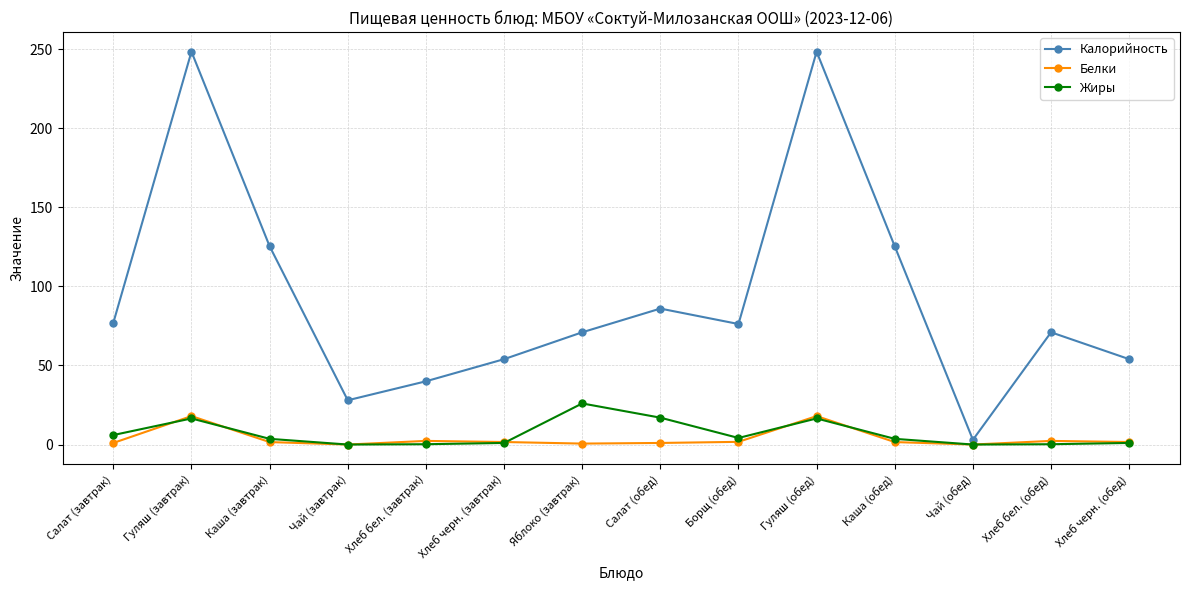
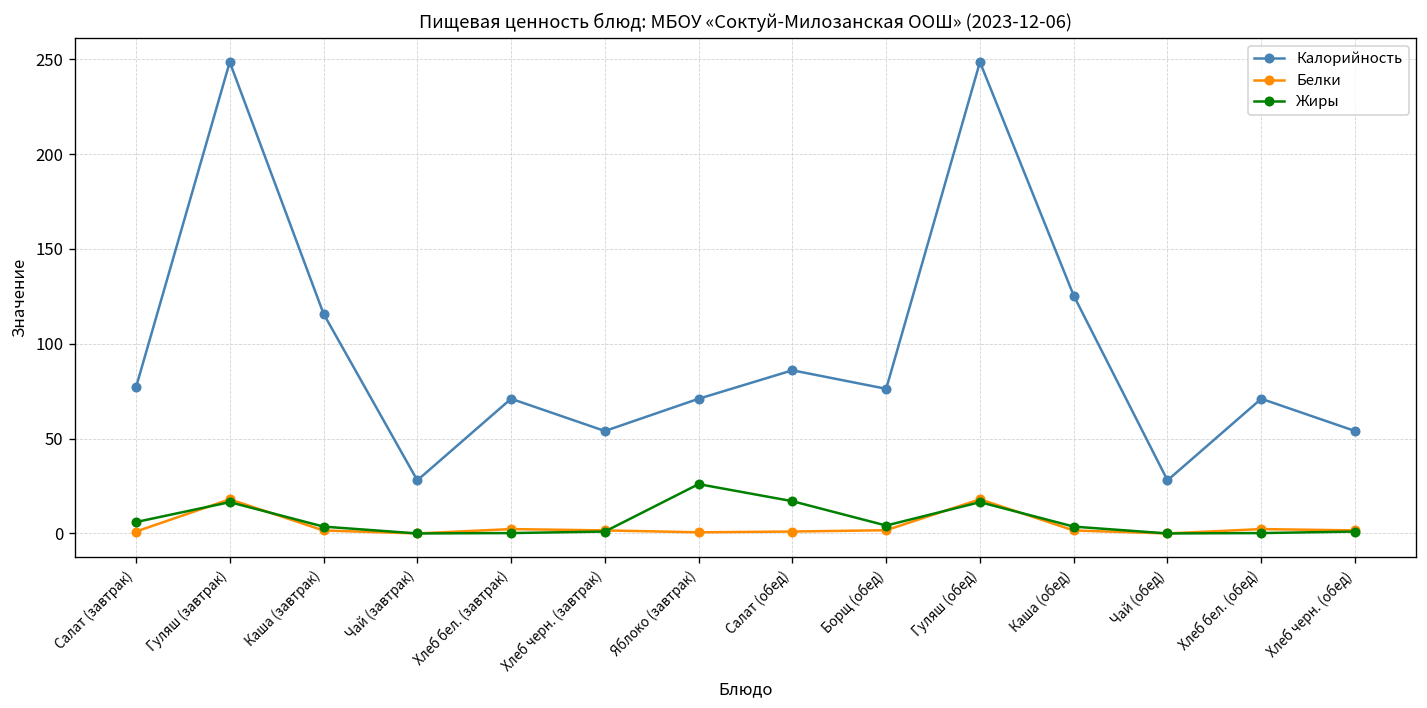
Калорийность, Каша (завтрак): 125 -> 116
Калорийность, Хлеб бел. (завтрак): 40 -> 71
Калорийность, Чай (обед): 3 -> 28
